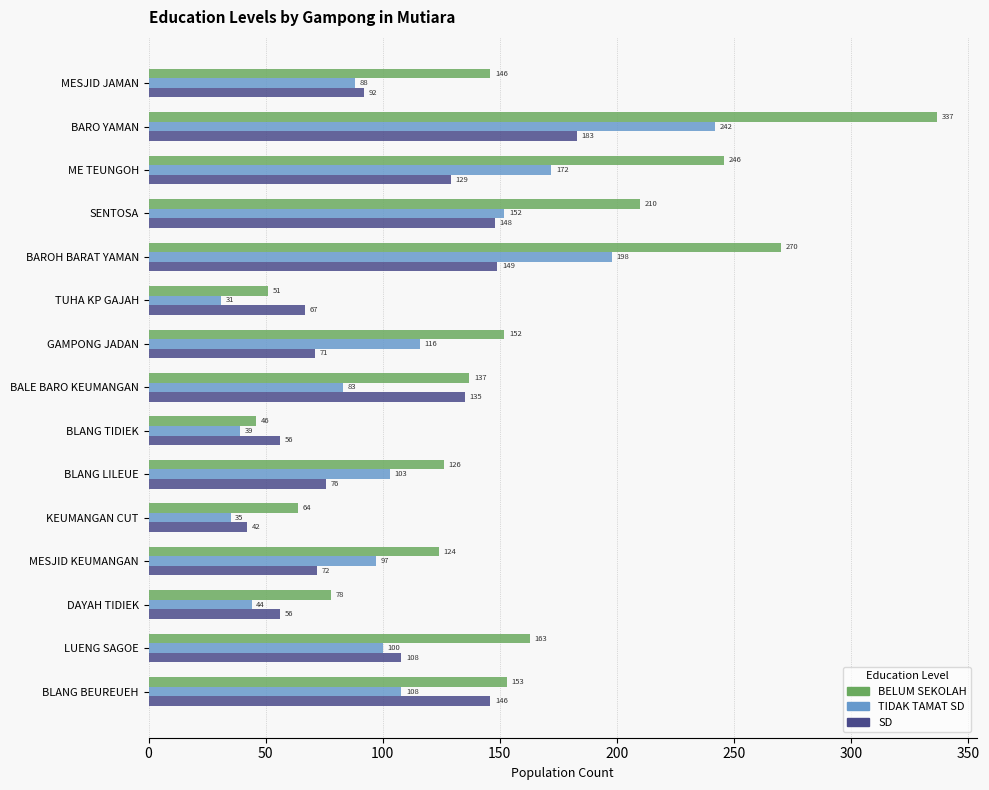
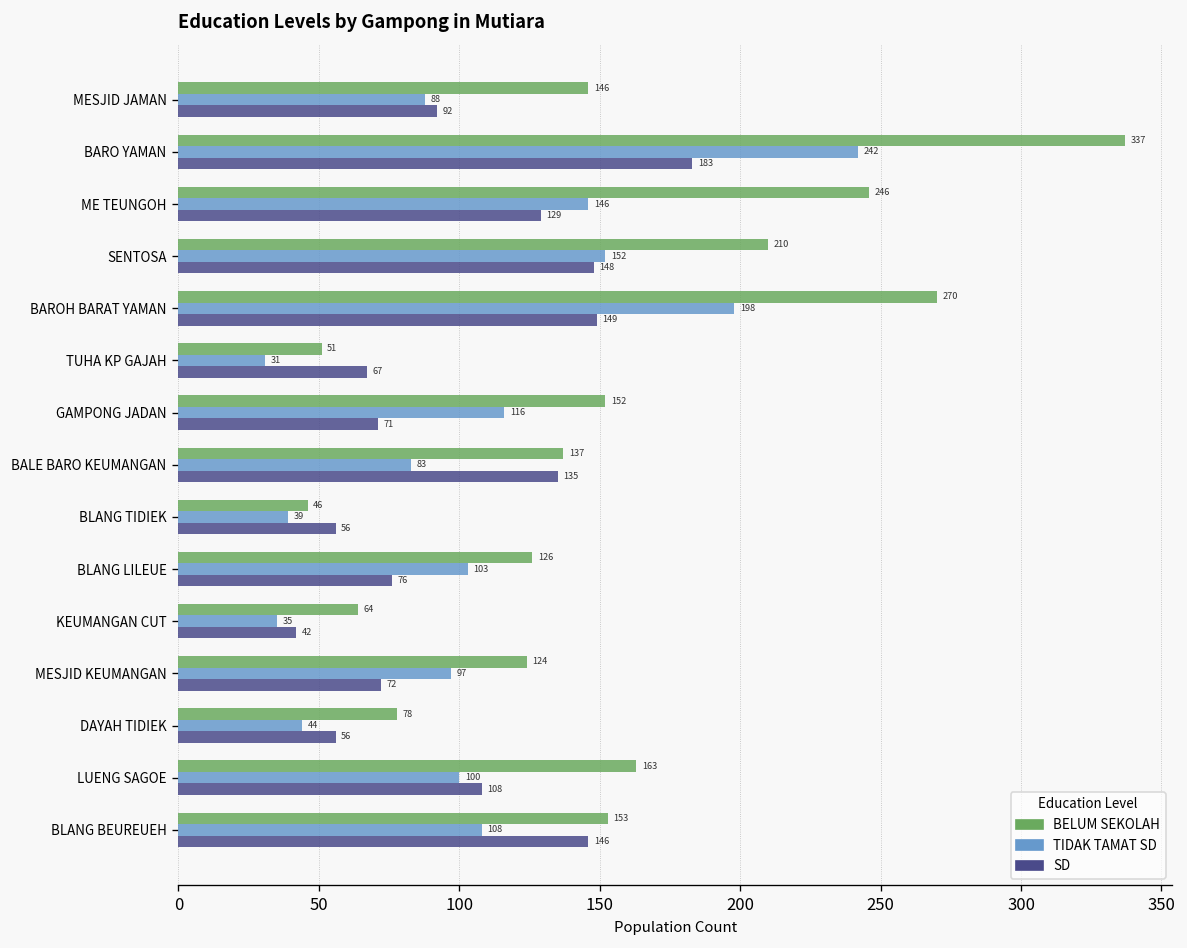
TIDAK TAMAT SD, ME TEUNGOH: 172 -> 146
